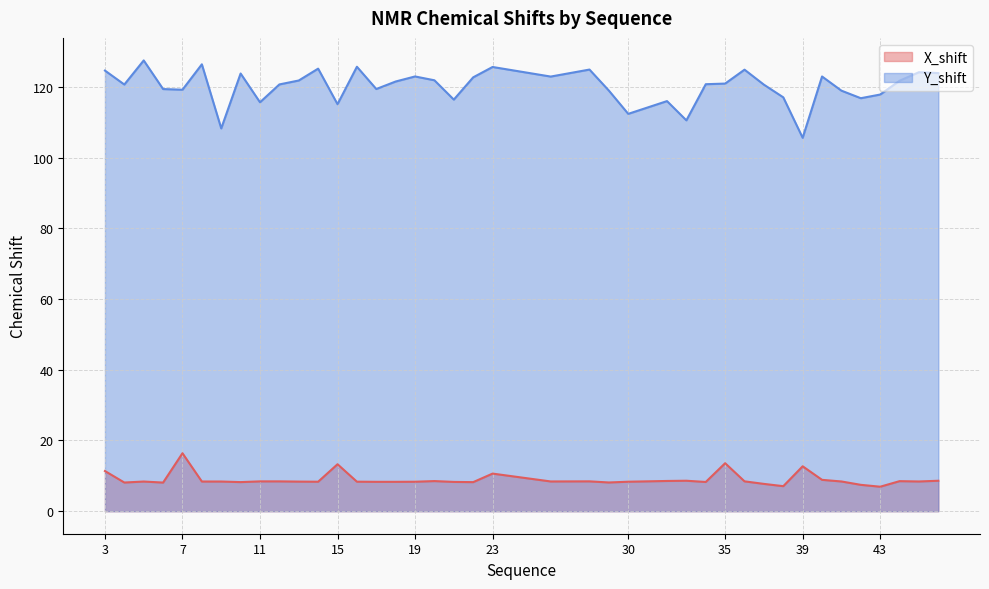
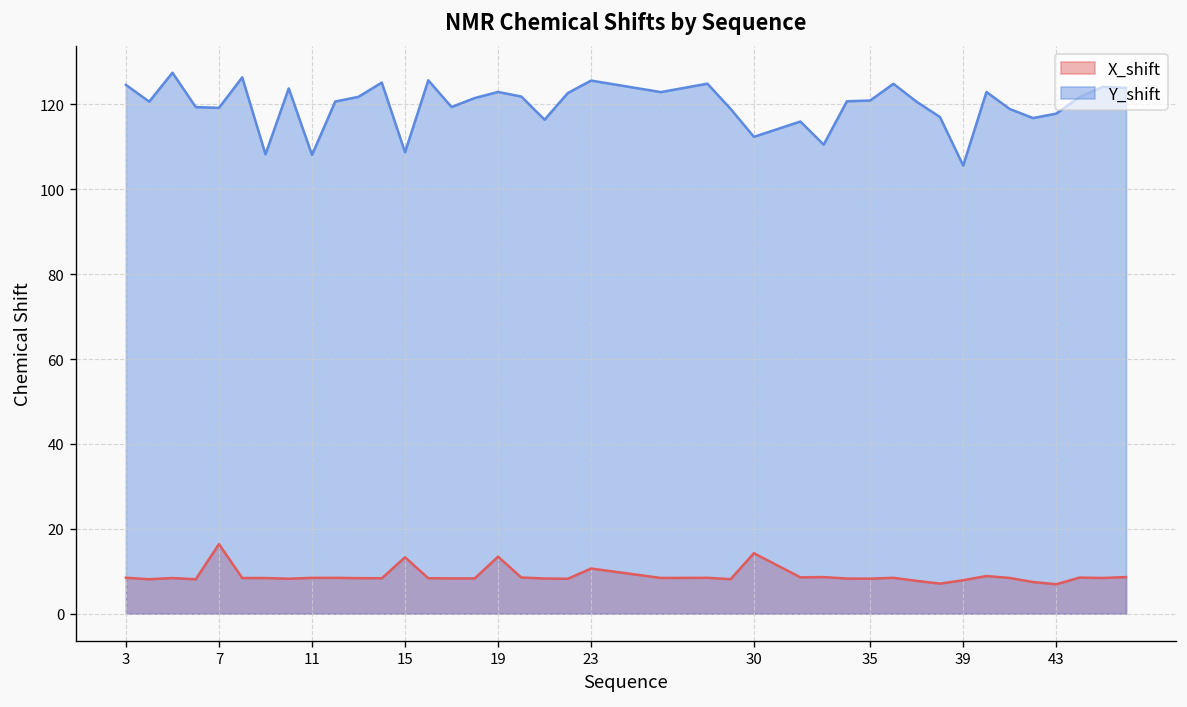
X_shift, 3: 11 -> 8
Y_shift, 11: 116 -> 108
Y_shift, 15: 115 -> 109
X_shift, 19: 8 -> 13
X_shift, 30: 8 -> 14
X_shift, 35: 14 -> 8
X_shift, 39: 13 -> 8
